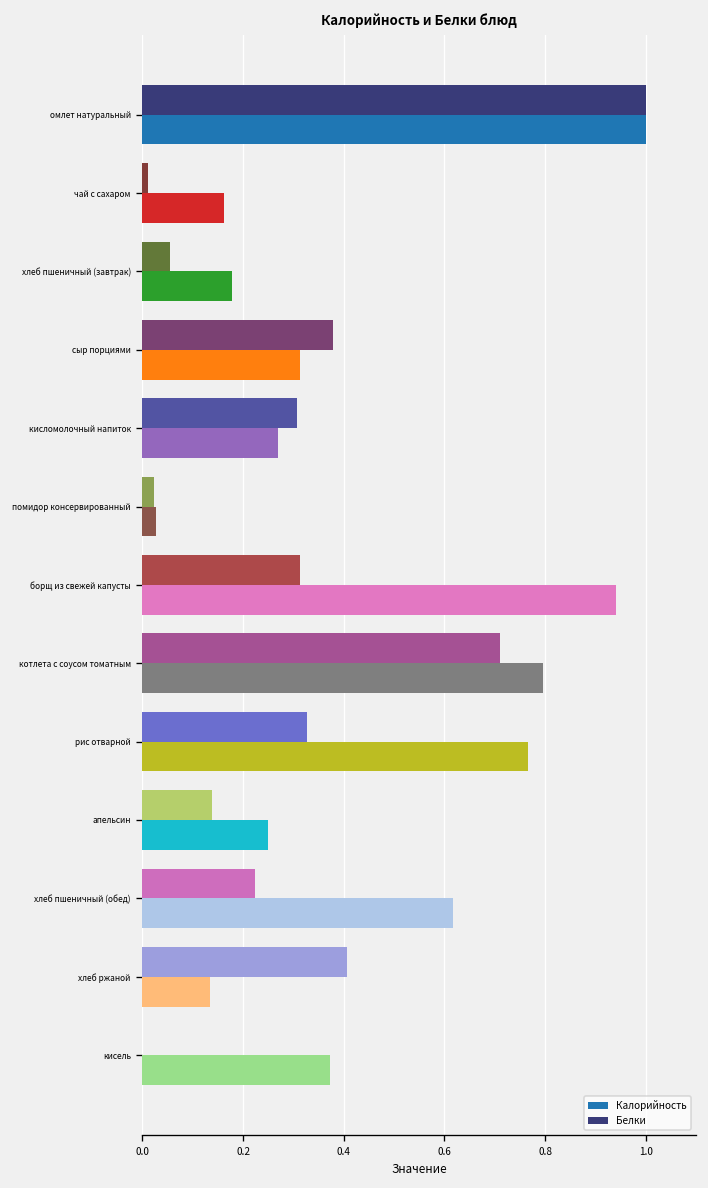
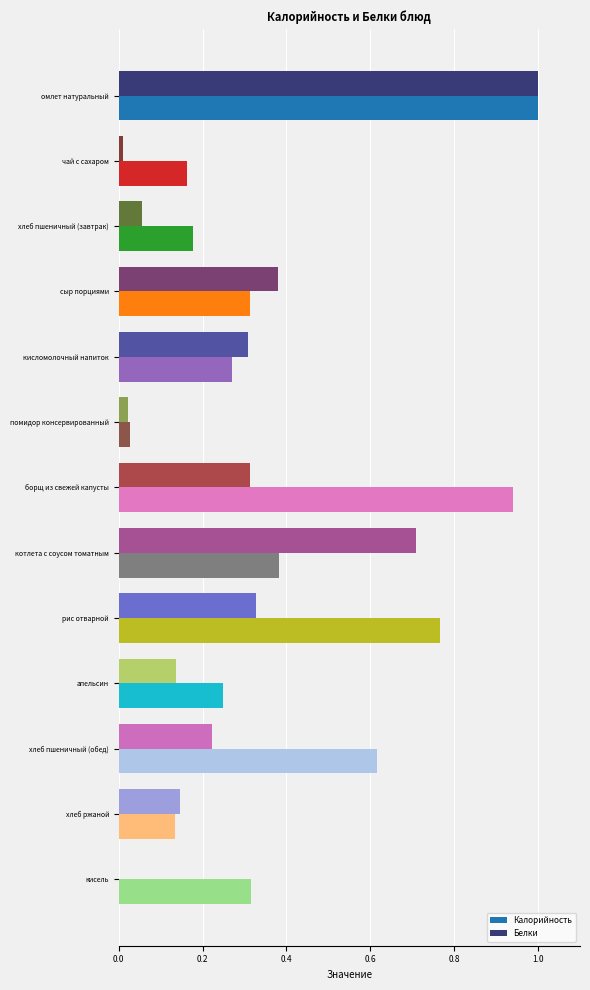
Калорийность, котлета с соусом томатным: 0.80 -> 0.38
Белки, хлеб ржаной: 0.41 -> 0.15
Калорийность, кисель: 0.37 -> 0.32
